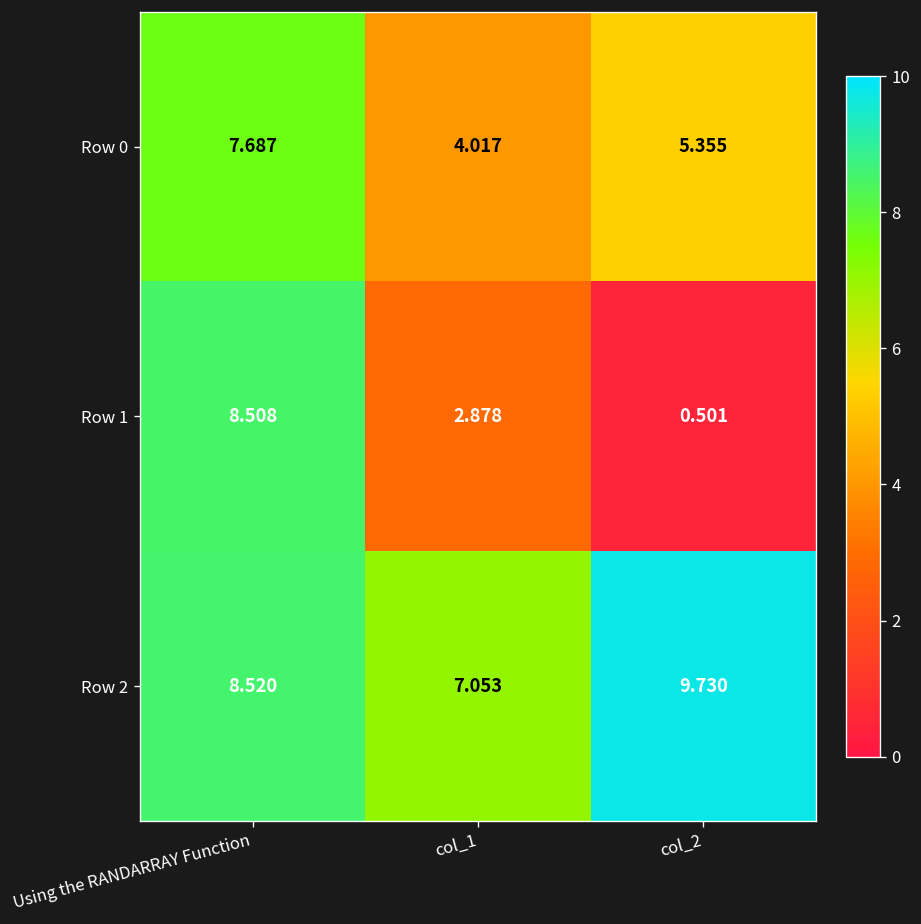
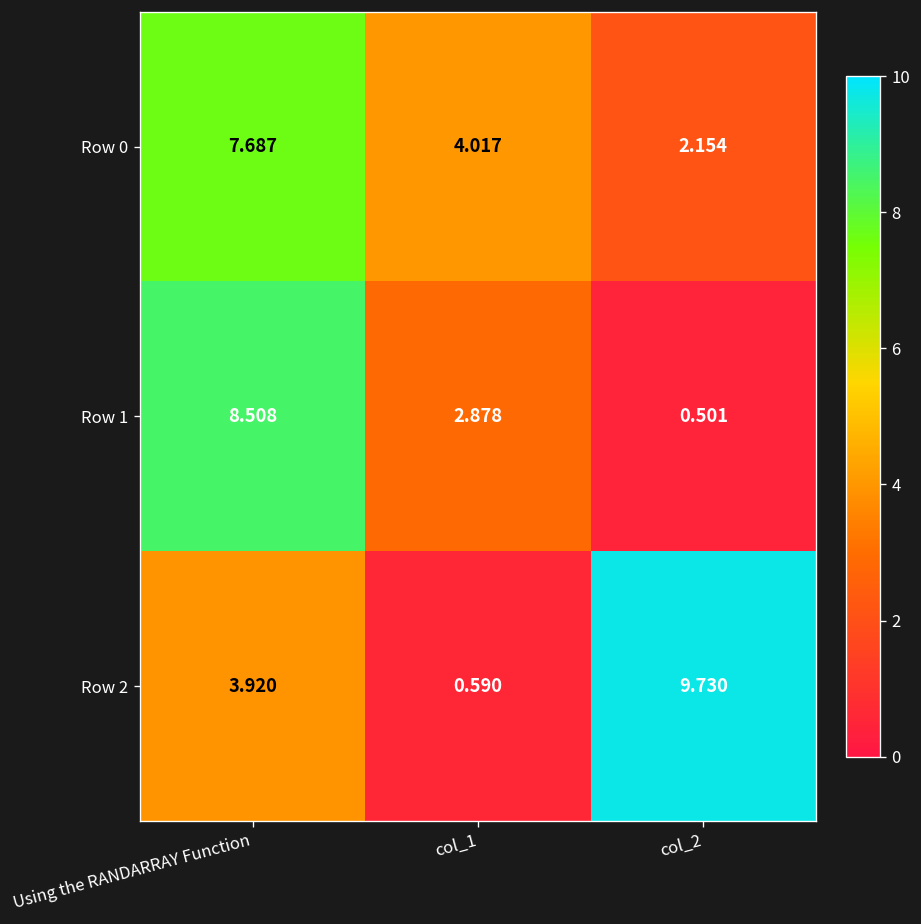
Row 0, col_2: 5.355 -> 2.154
Row 2, Using the RANDARRAY Function: 8.520 -> 3.920
Row 2, col_1: 7.053 -> 0.590
